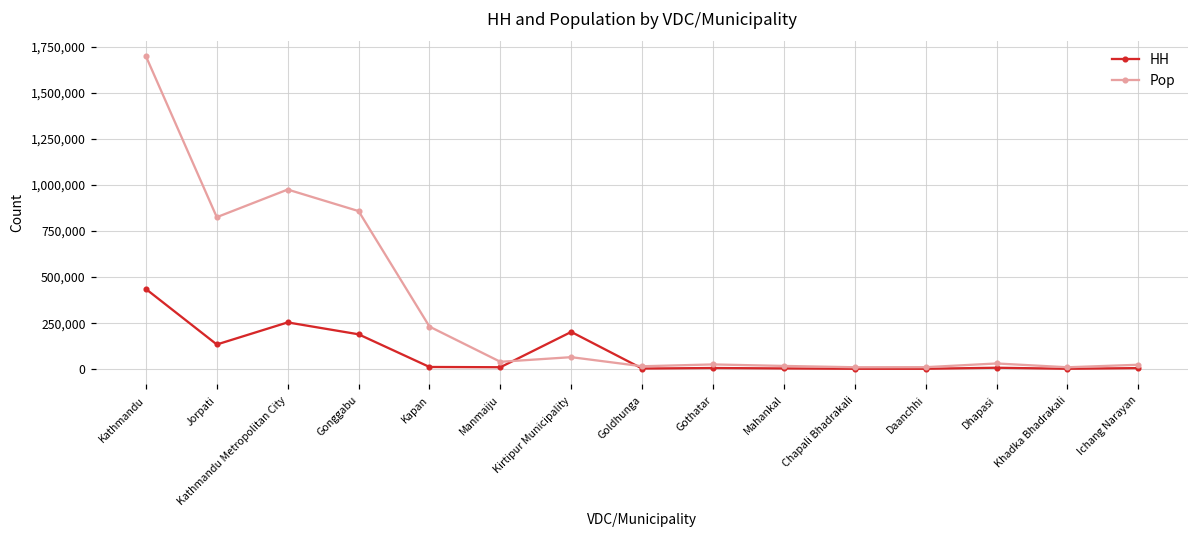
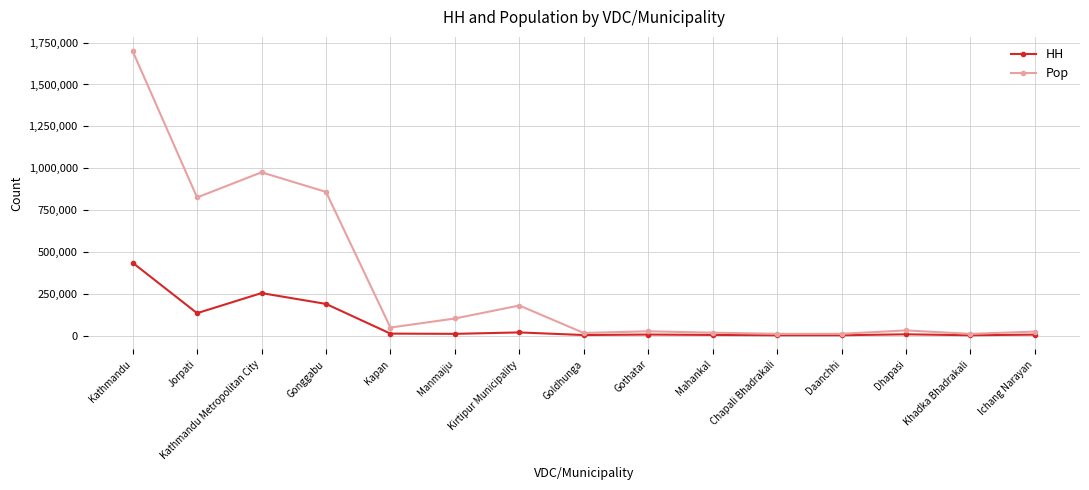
Pop, Kapan: 230,000 -> 50,000
Pop, Manmaiju: 40,000 -> 100,000
HH, Kirtipur Municipality: 200,000 -> 20,000
Pop, Kirtipur Municipality: 70,000 -> 180,000
